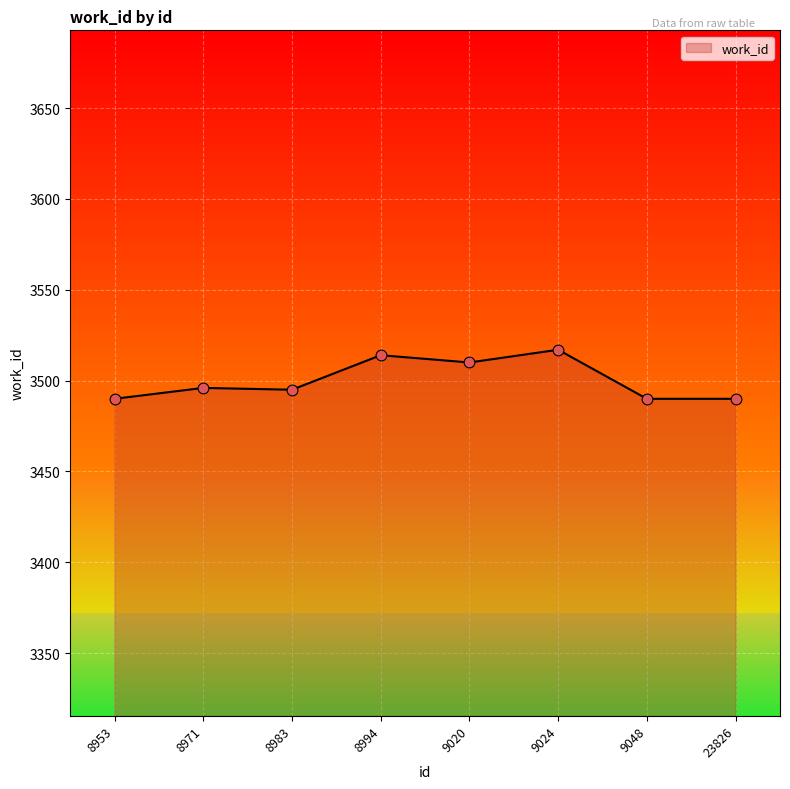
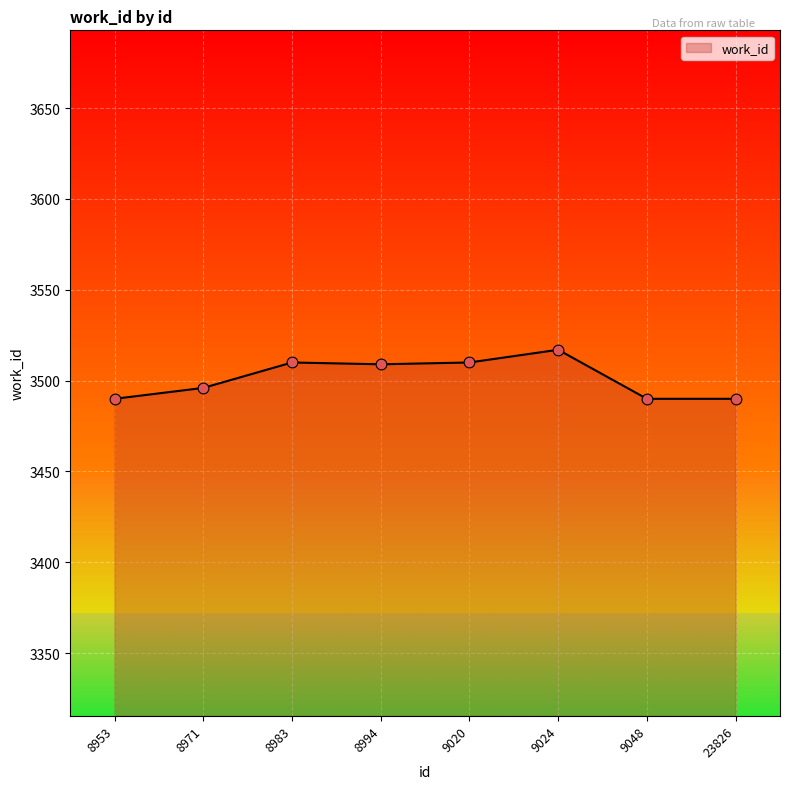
8983: 3495 -> 3510
8994: 3514 -> 3509
